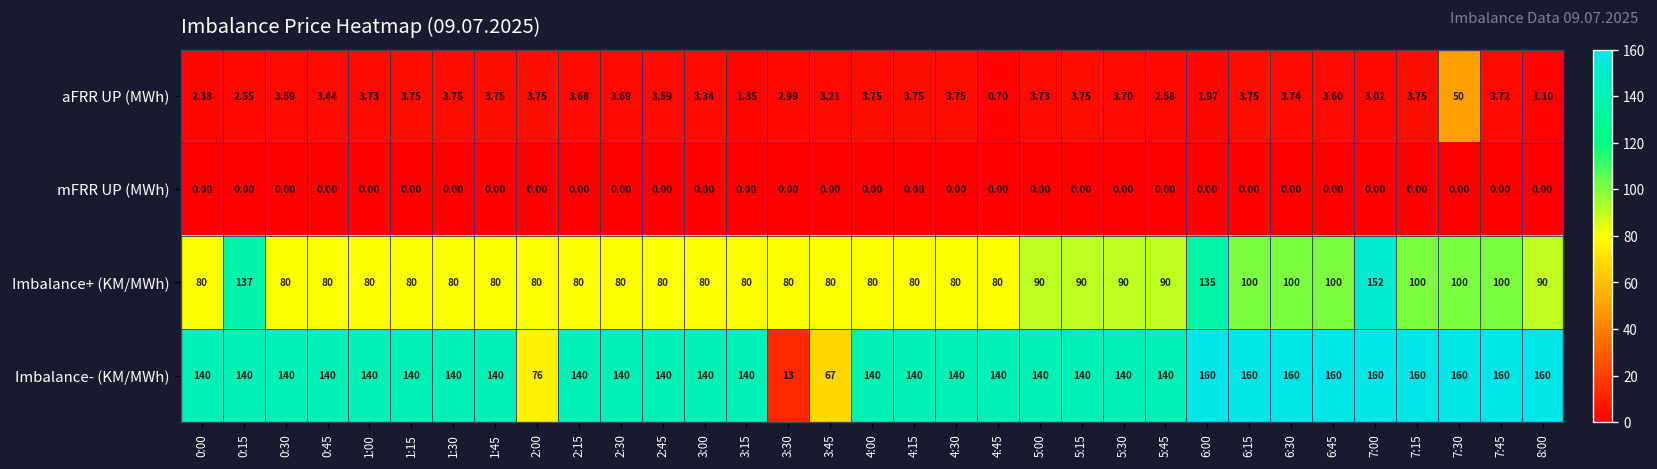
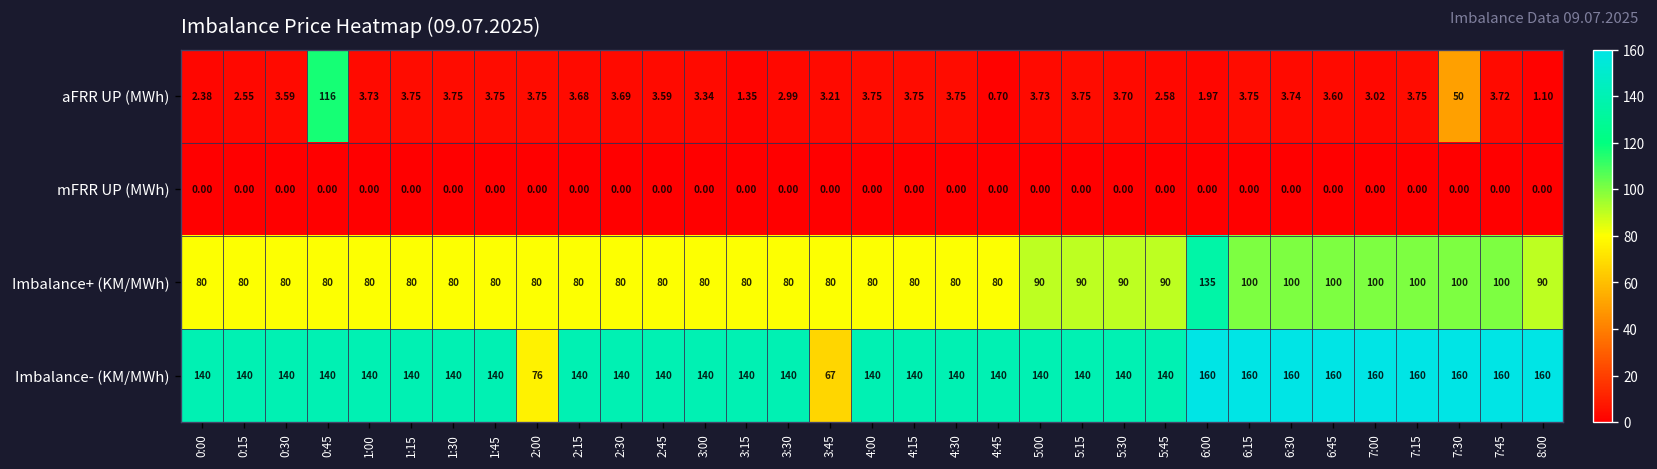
aFRR UP (MWh), 0:45: 3.44 -> 116
Imbalance+ (KM/MWh), 0:15: 137 -> 80
Imbalance+ (KM/MWh), 7:00: 152 -> 100
Imbalance- (KM/MWh), 3:30: 13 -> 140
